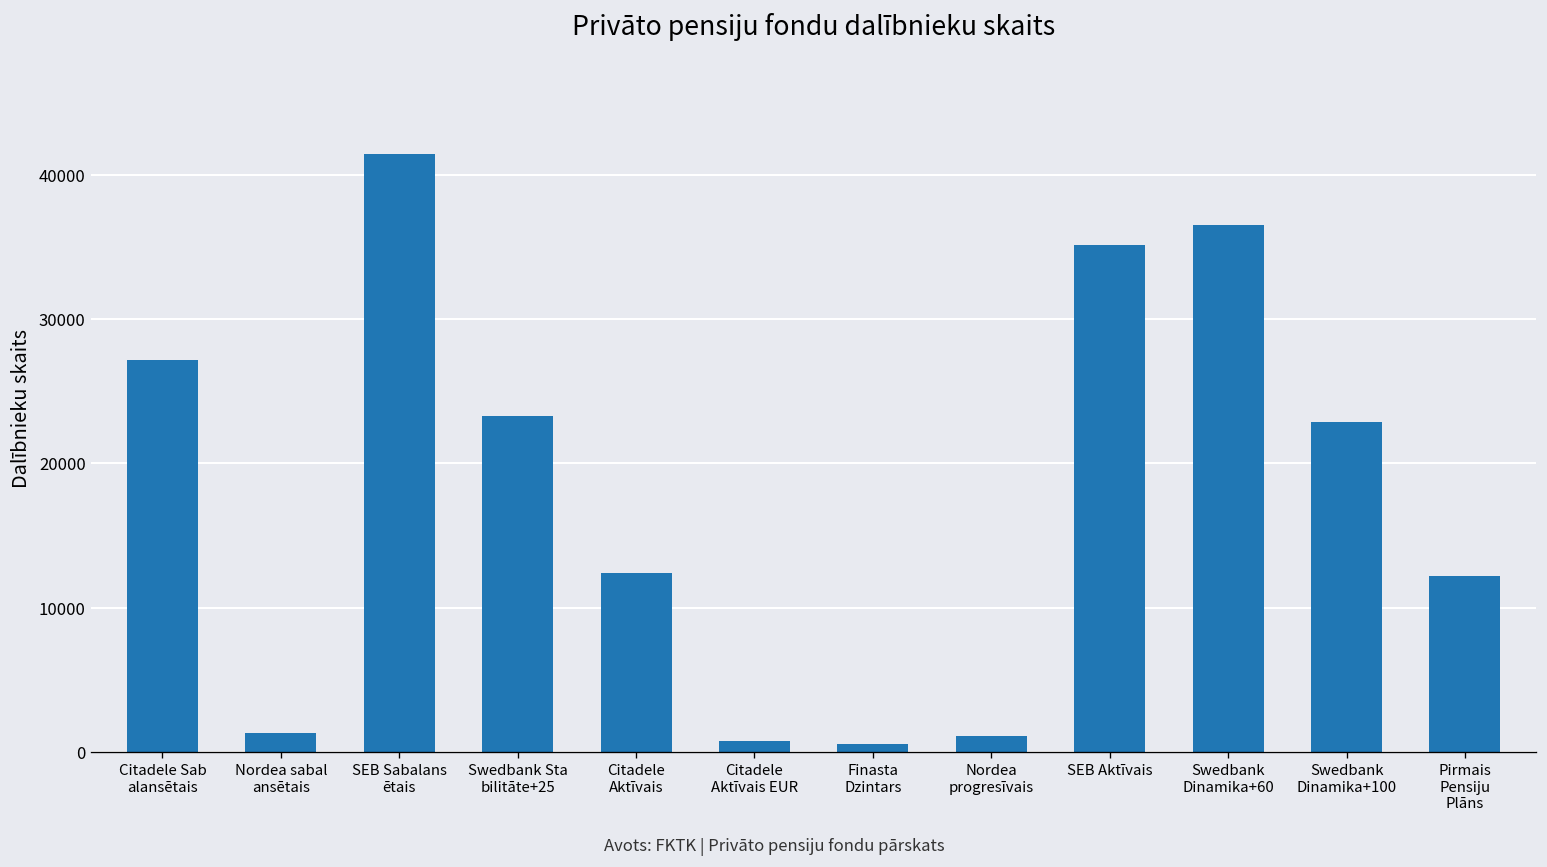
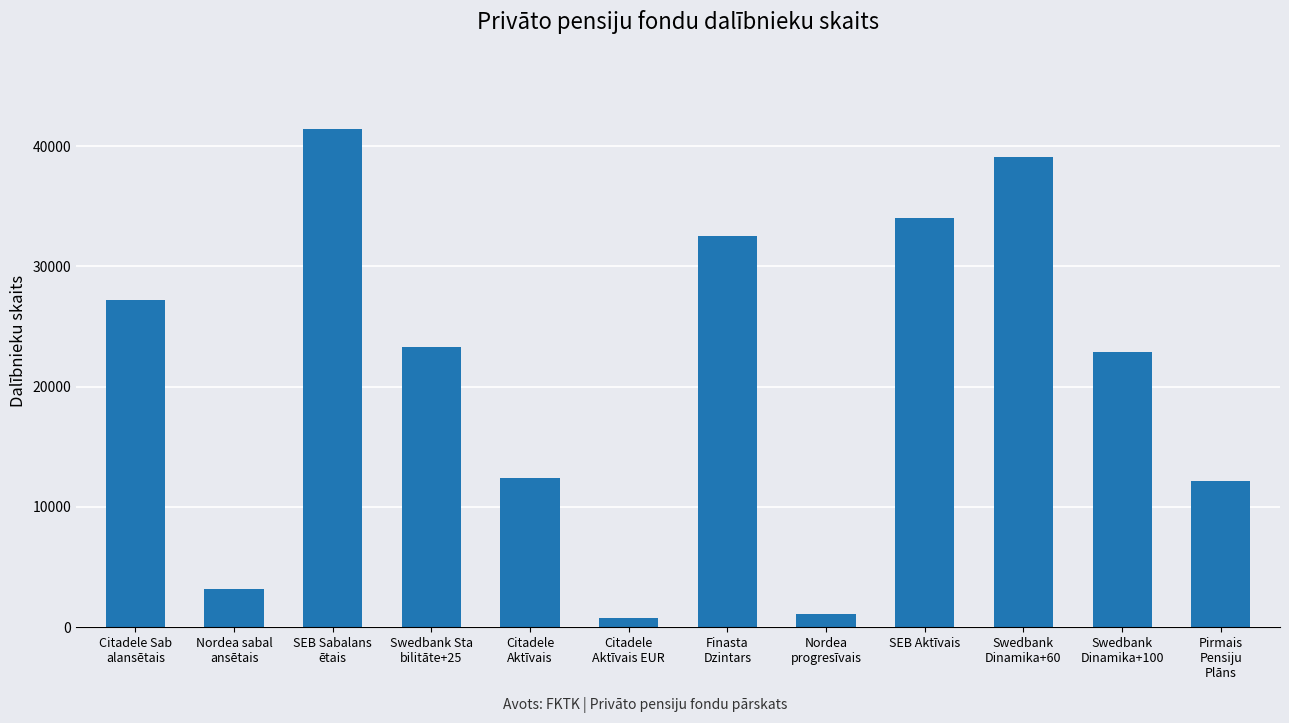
Nordea sabal ansētais: 1400 -> 3200
Finasta Dzintars: 500 -> 32500
SEB Aktīvais: 35100 -> 34000
Swedbank Dinamika+60: 36500 -> 39100
